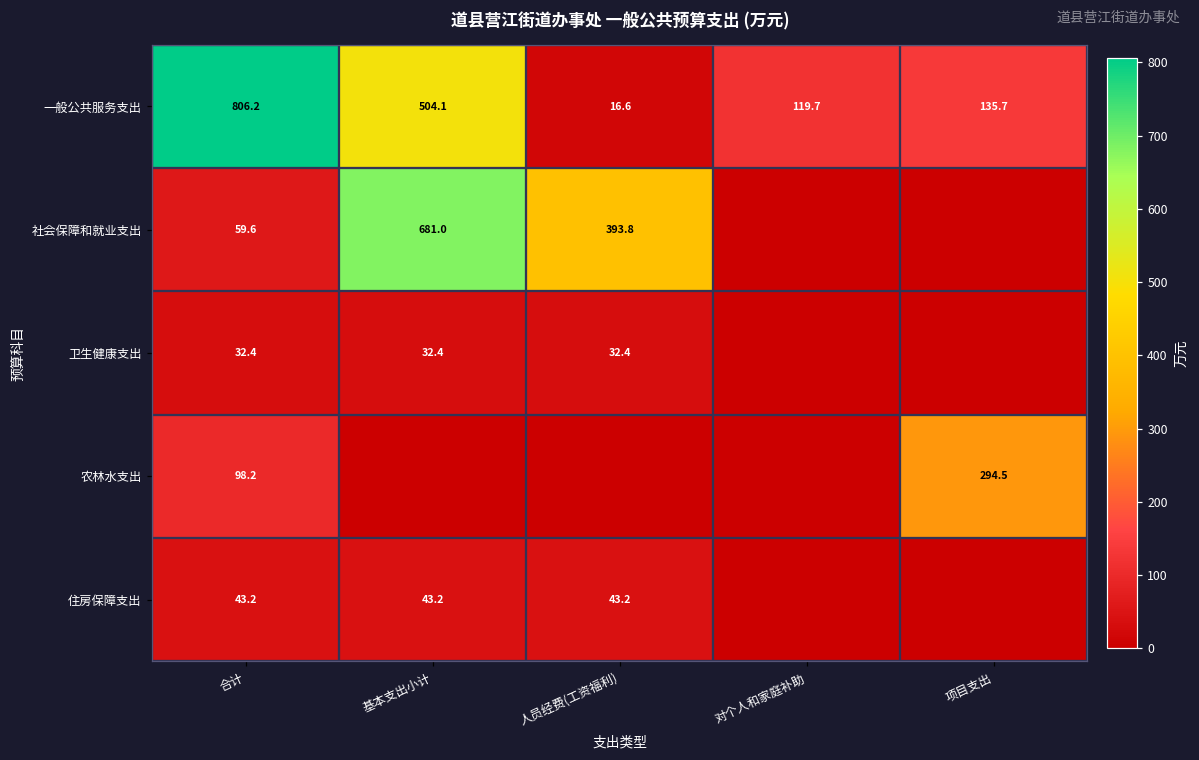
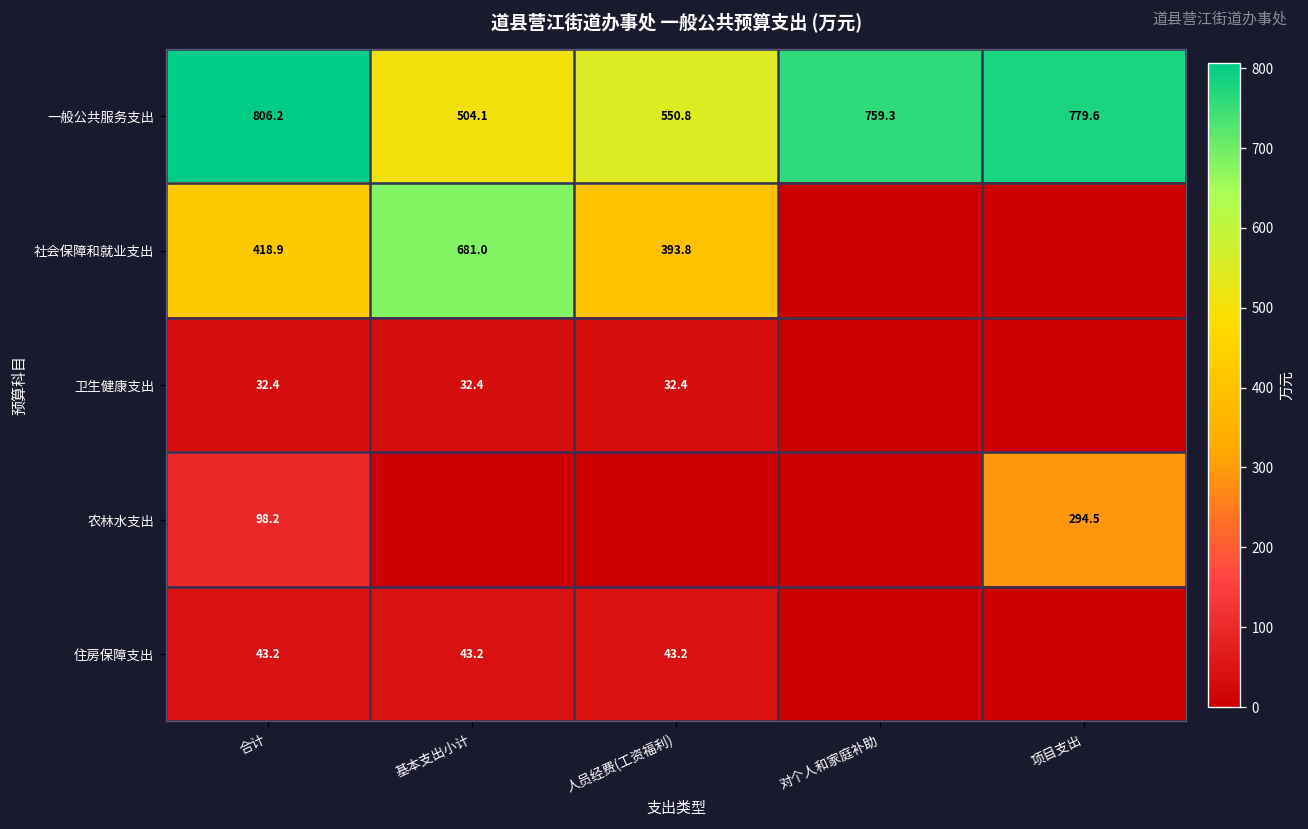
一般公共服务支出, 人员经费(工资福利): 16.6 -> 550.8
一般公共服务支出, 对个人和家庭补助: 119.7 -> 759.3
一般公共服务支出, 项目支出: 135.7 -> 779.6
社会保障和就业支出, 合计: 59.6 -> 418.9
